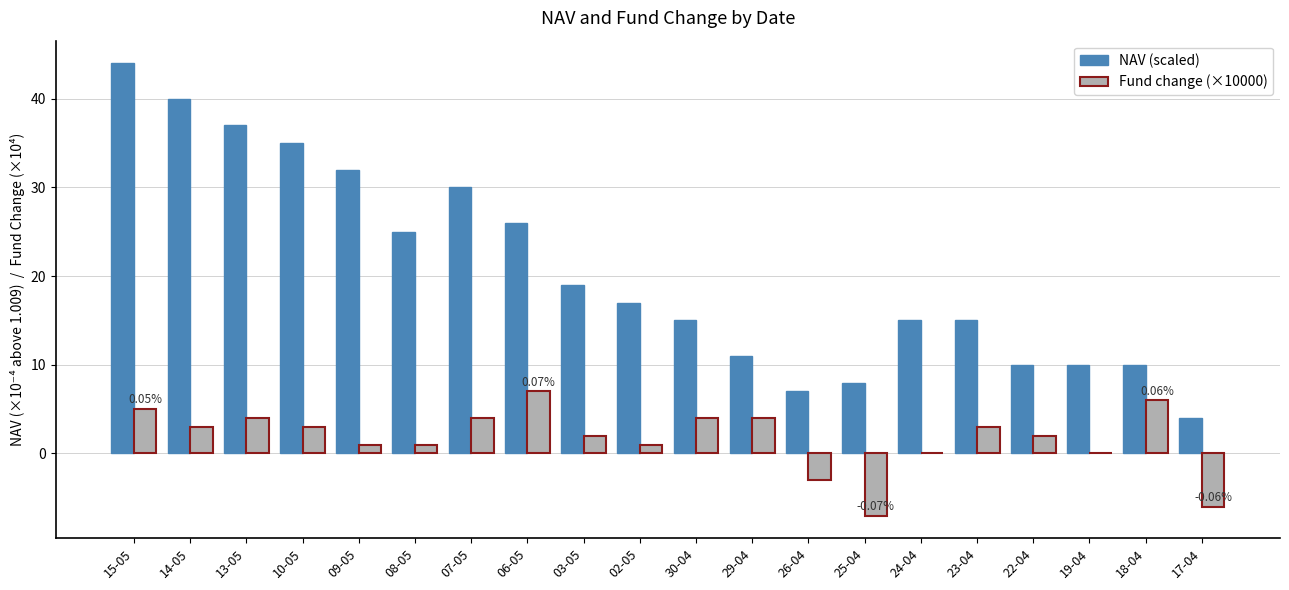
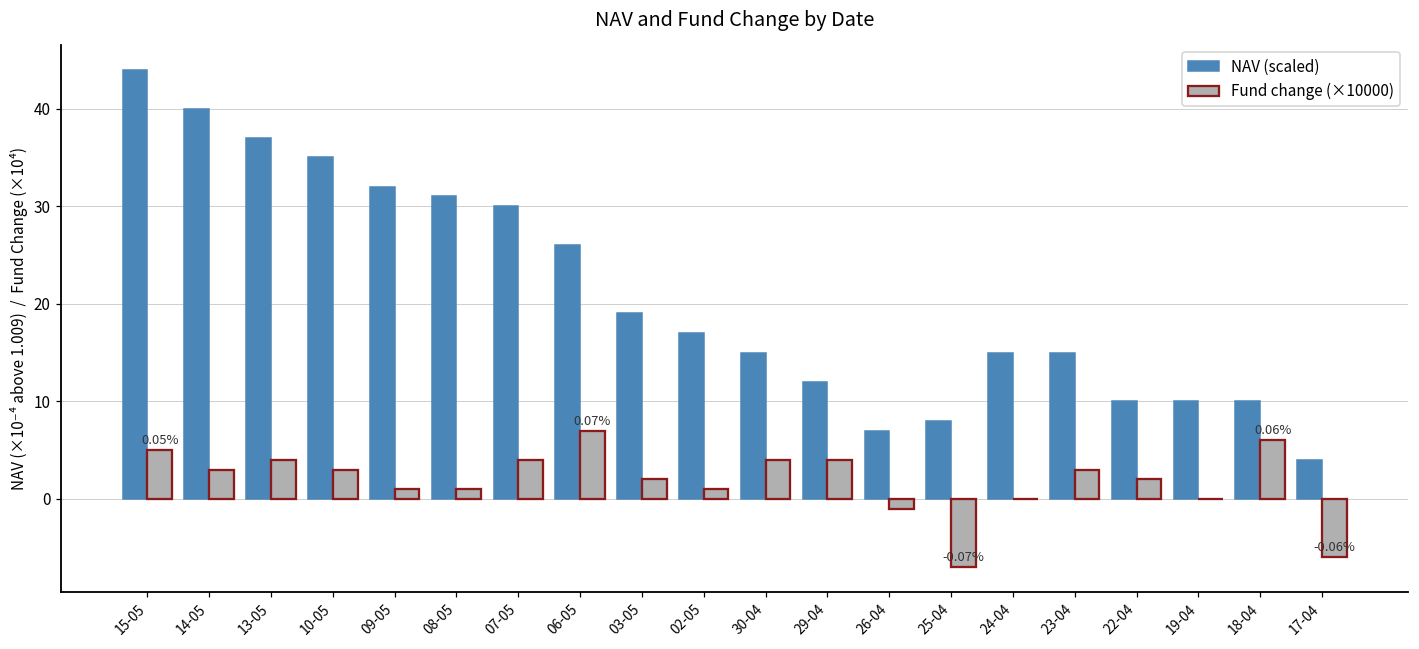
NAV (scaled), 08-05: 25 -> 31
NAV (scaled), 29-04: 11 -> 12
Fund change (×10000), 26-04: -3 -> -1
